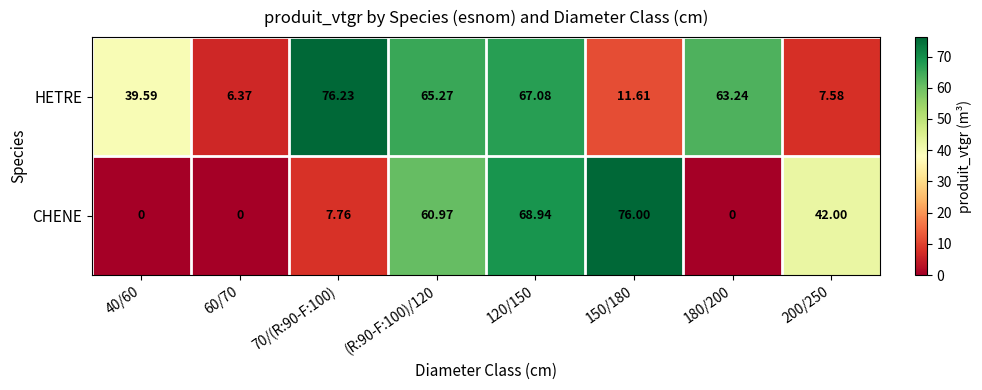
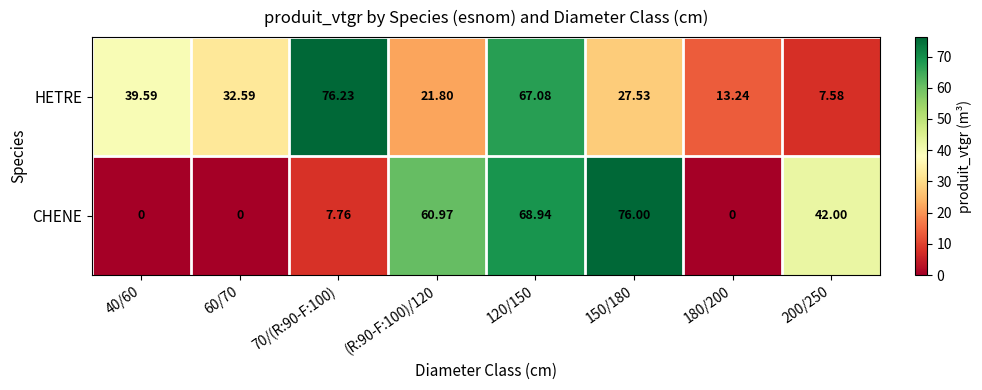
HETRE, 60/70: 6.37 -> 32.59
HETRE, (R:90-F:100)/120: 65.27 -> 21.80
HETRE, 150/180: 11.61 -> 27.53
HETRE, 180/200: 63.24 -> 13.24
